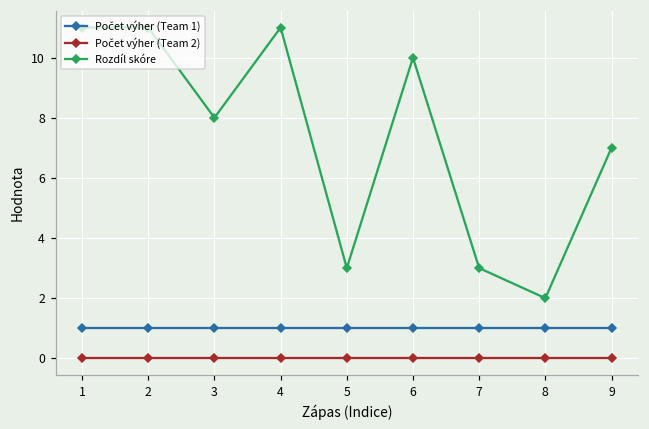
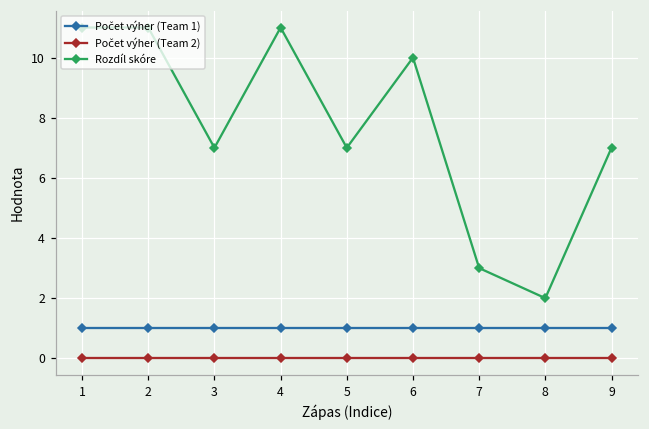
Rozdíl skóre, 3: 8 -> 7
Rozdíl skóre, 5: 3 -> 7
